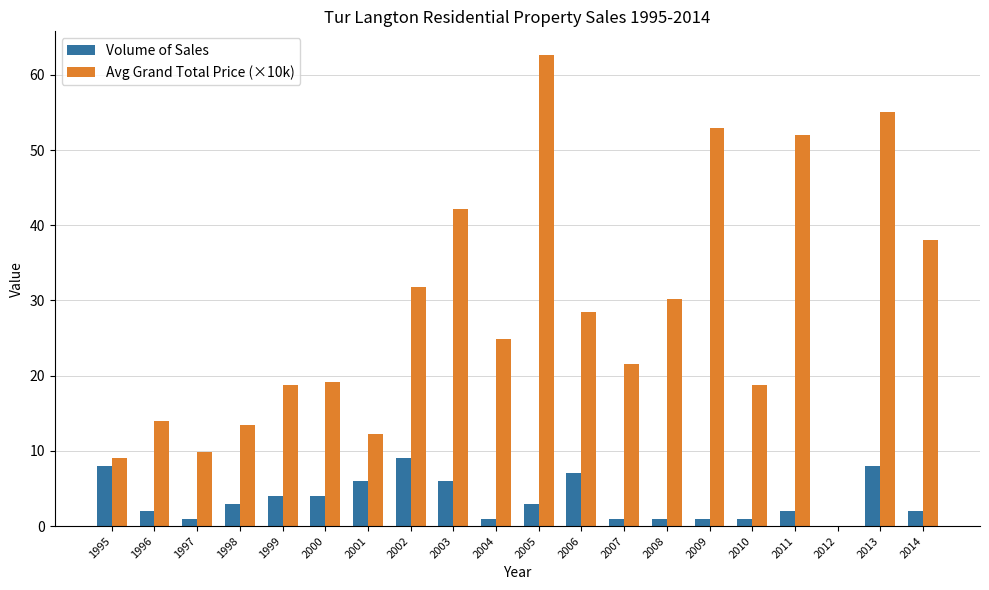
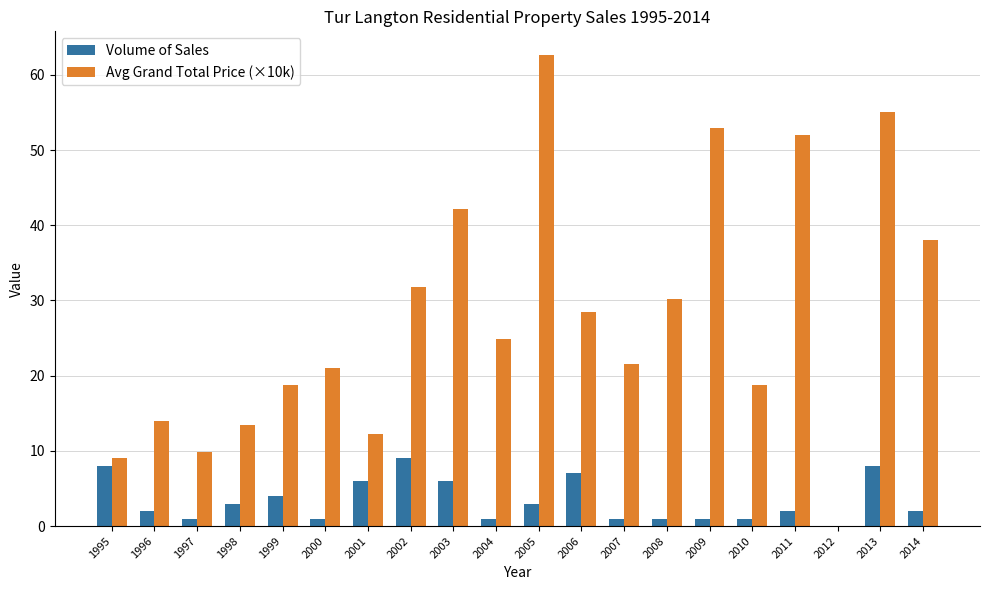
Volume of Sales, 2000: 4 -> 1
Avg Grand Total Price (×10k), 2000: 19 -> 21
